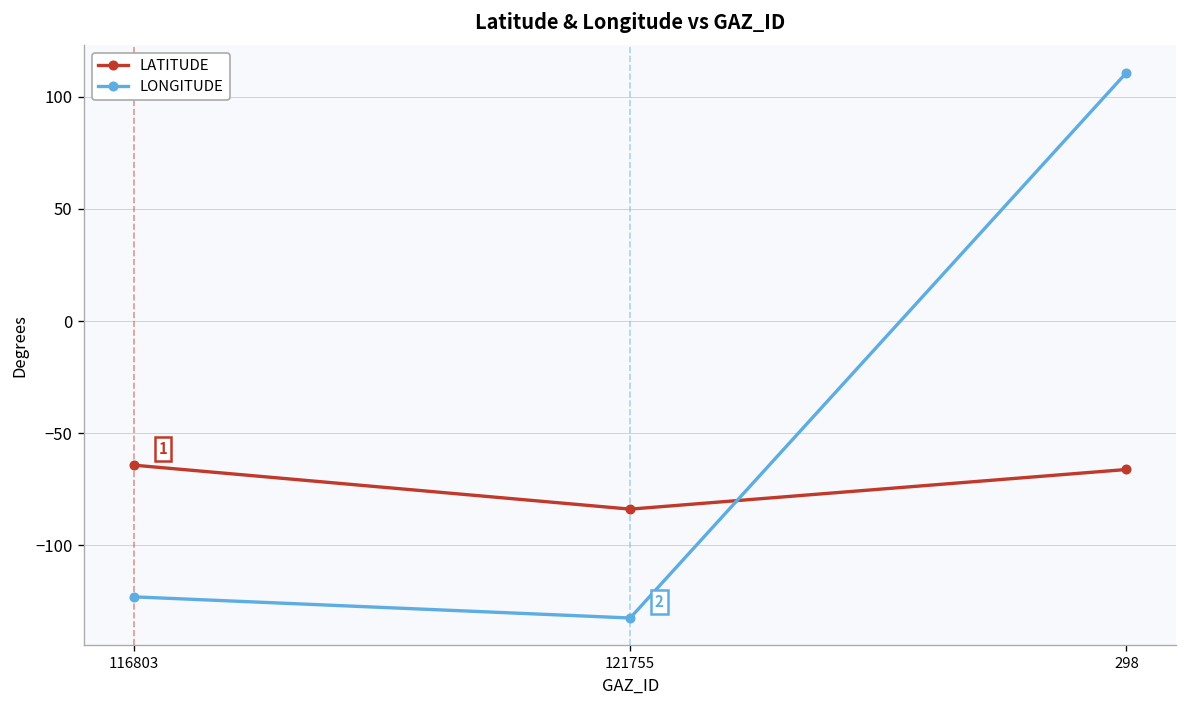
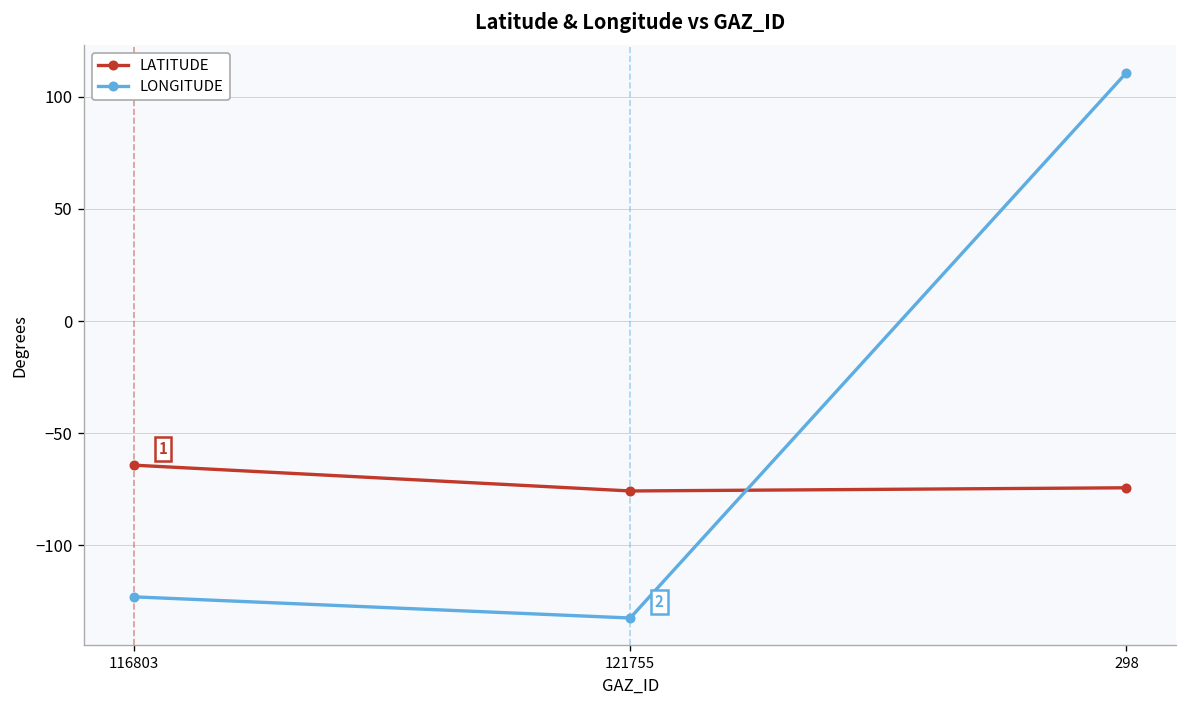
LATITUDE, 121755: -84 -> -76
LATITUDE, 298: -66 -> -74
